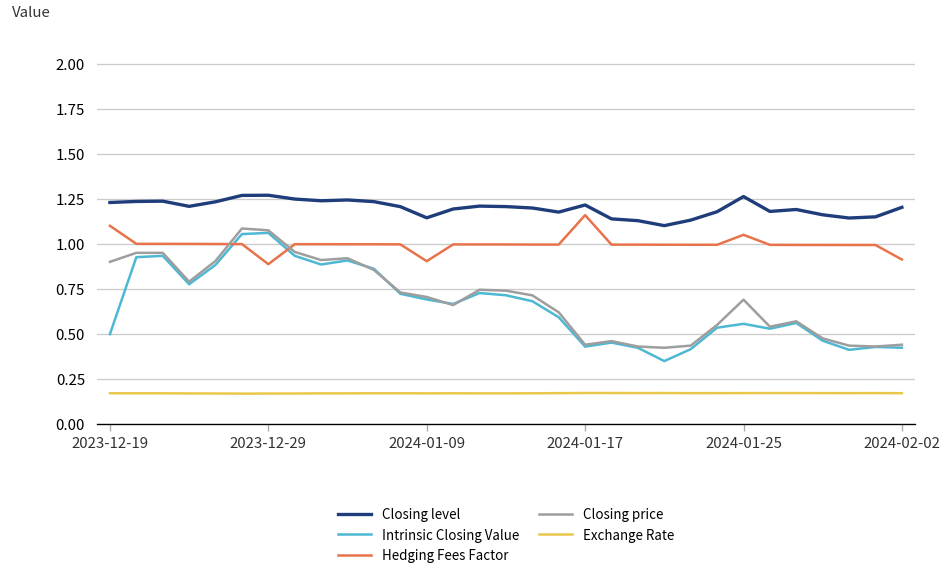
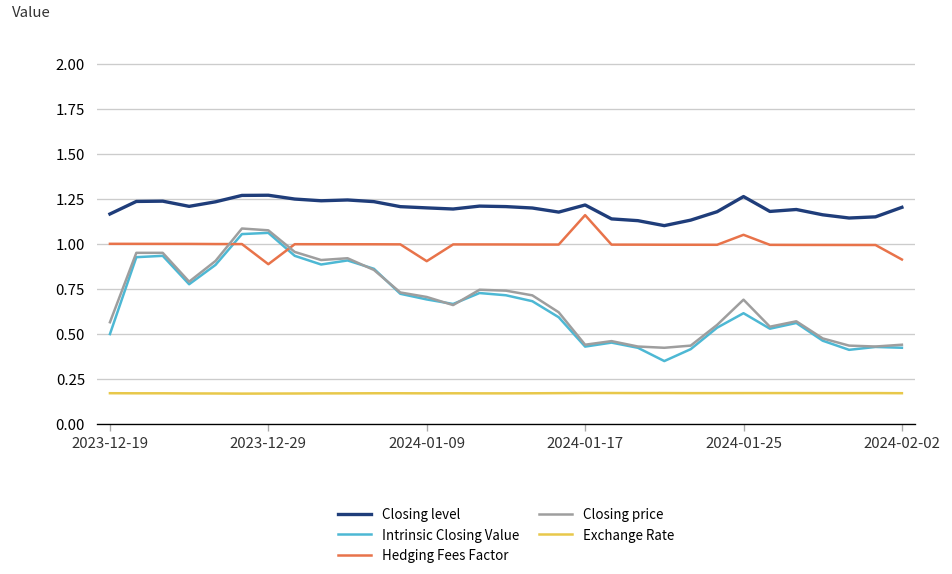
Closing level, 2023-12-19: 1.23 -> 1.17
Hedging Fees Factor, 2023-12-19: 1.1 -> 1.0
Closing price, 2023-12-19: 0.90 -> 0.56
Closing level, 2024-01-09: 1.14 -> 1.20
Intrinsic Closing Value, 2024-01-25: 0.56 -> 0.61
